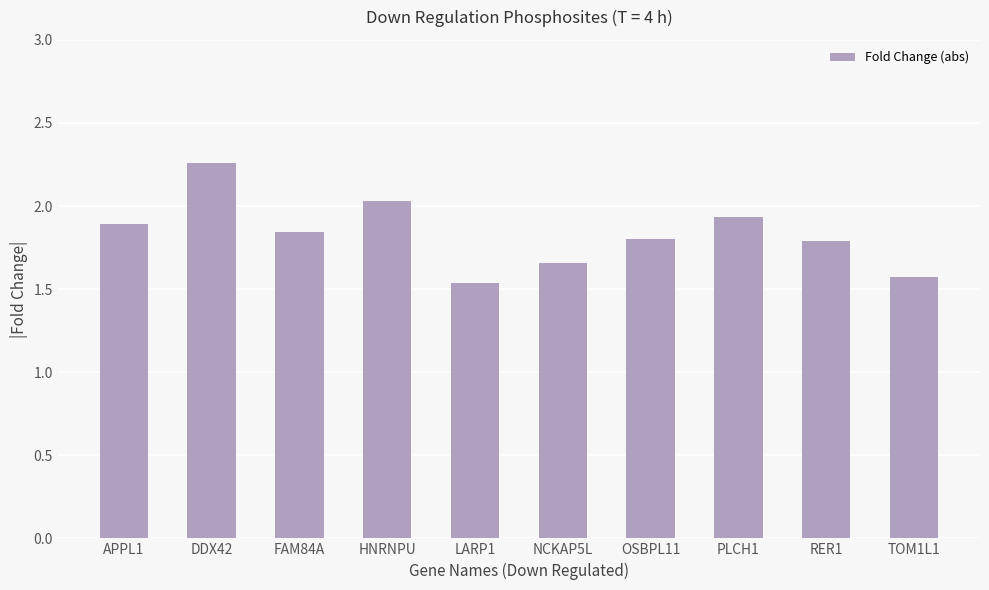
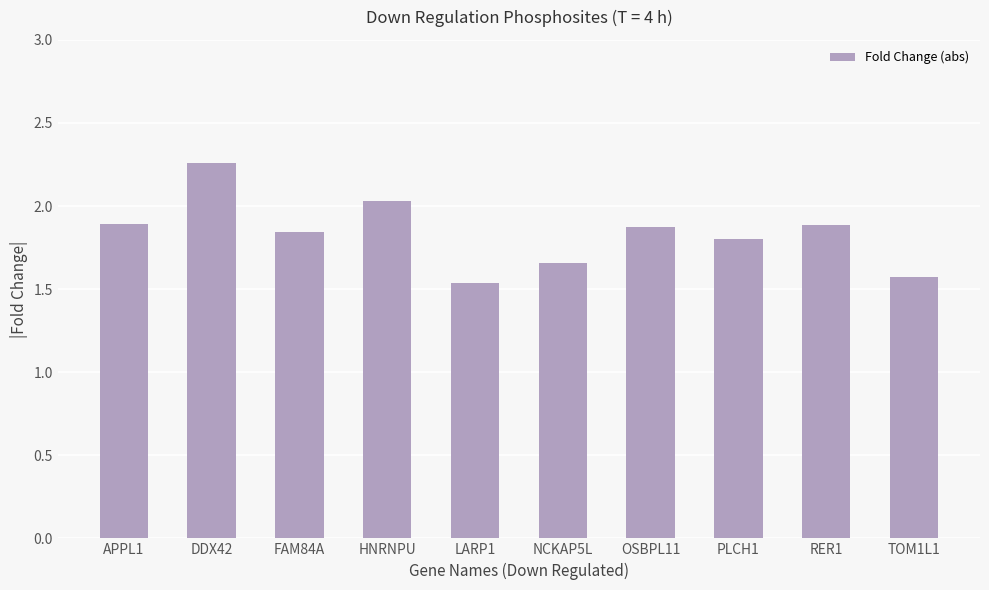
OSBPL11: 1.80 -> 1.87
PLCH1: 1.93 -> 1.80
RER1: 1.79 -> 1.89
